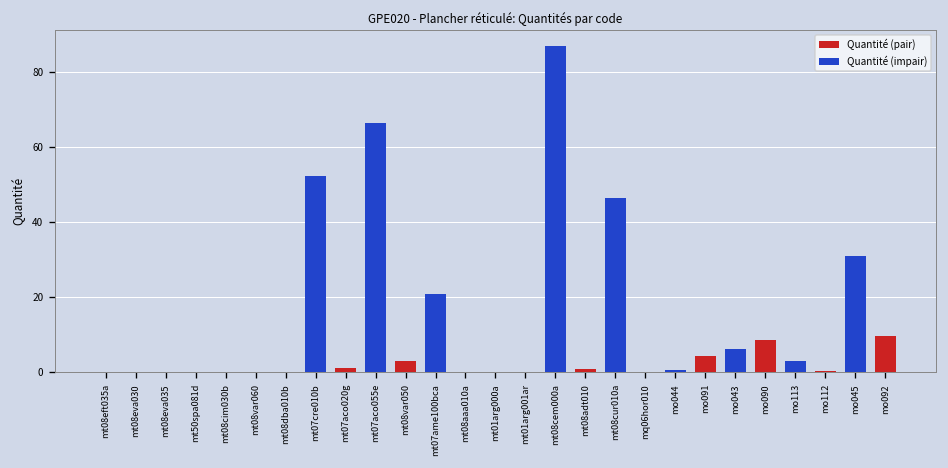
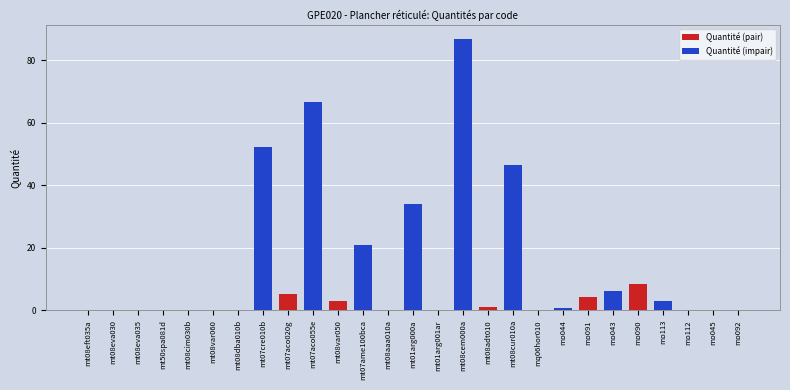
Quantité (pair), mt07aco020g: 1 -> 5
Quantité (impair), mt01arg000a: 0 -> 34
Quantité (impair), mo045: 31 -> 0
Quantité (pair), mo092: 10 -> 0
